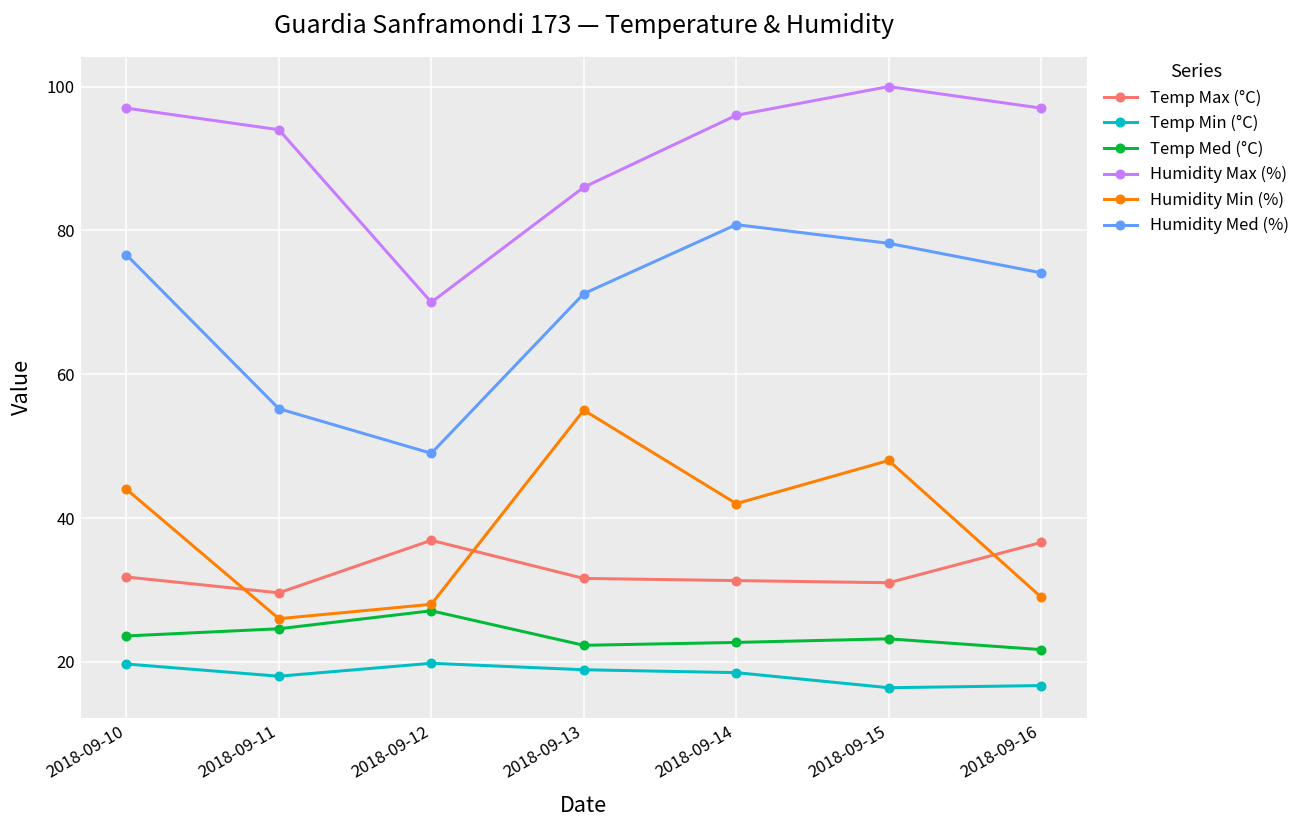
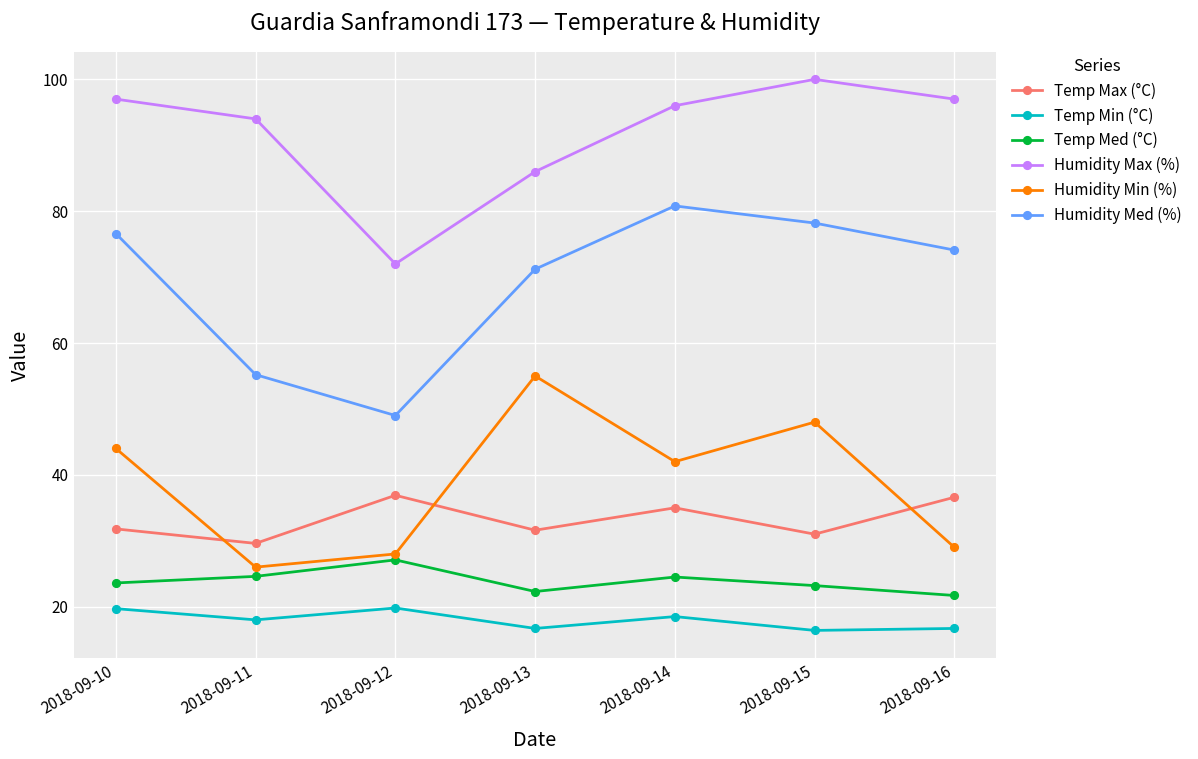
Humidity Max (%), 2018-09-12: 70 -> 72
Temp Min (°C), 2018-09-13: 19 -> 17
Temp Max (°C), 2018-09-14: 31 -> 35
Temp Med (°C), 2018-09-14: 23 -> 25
